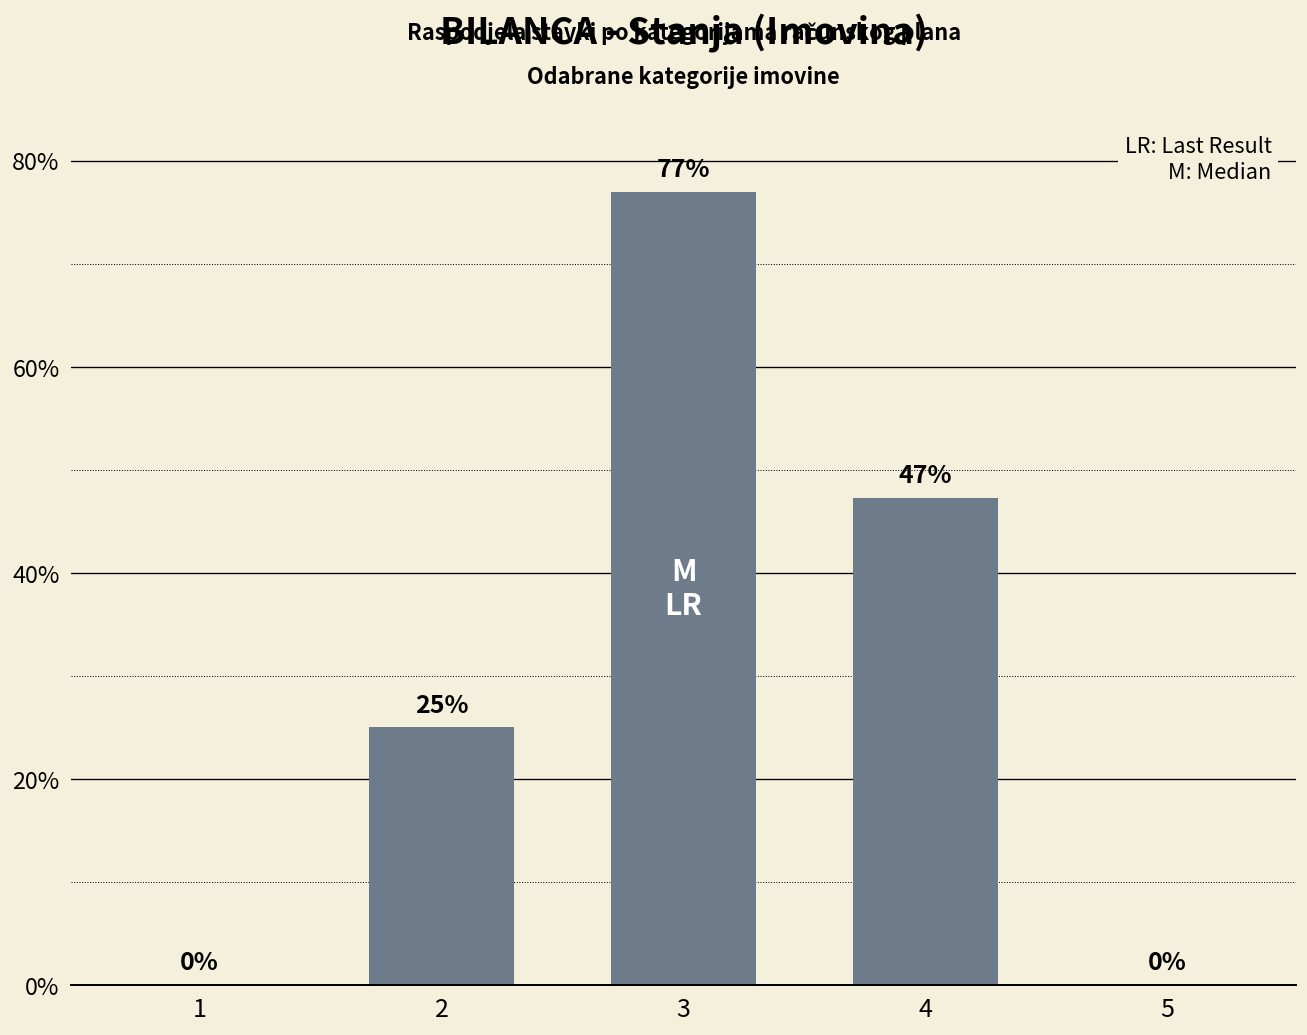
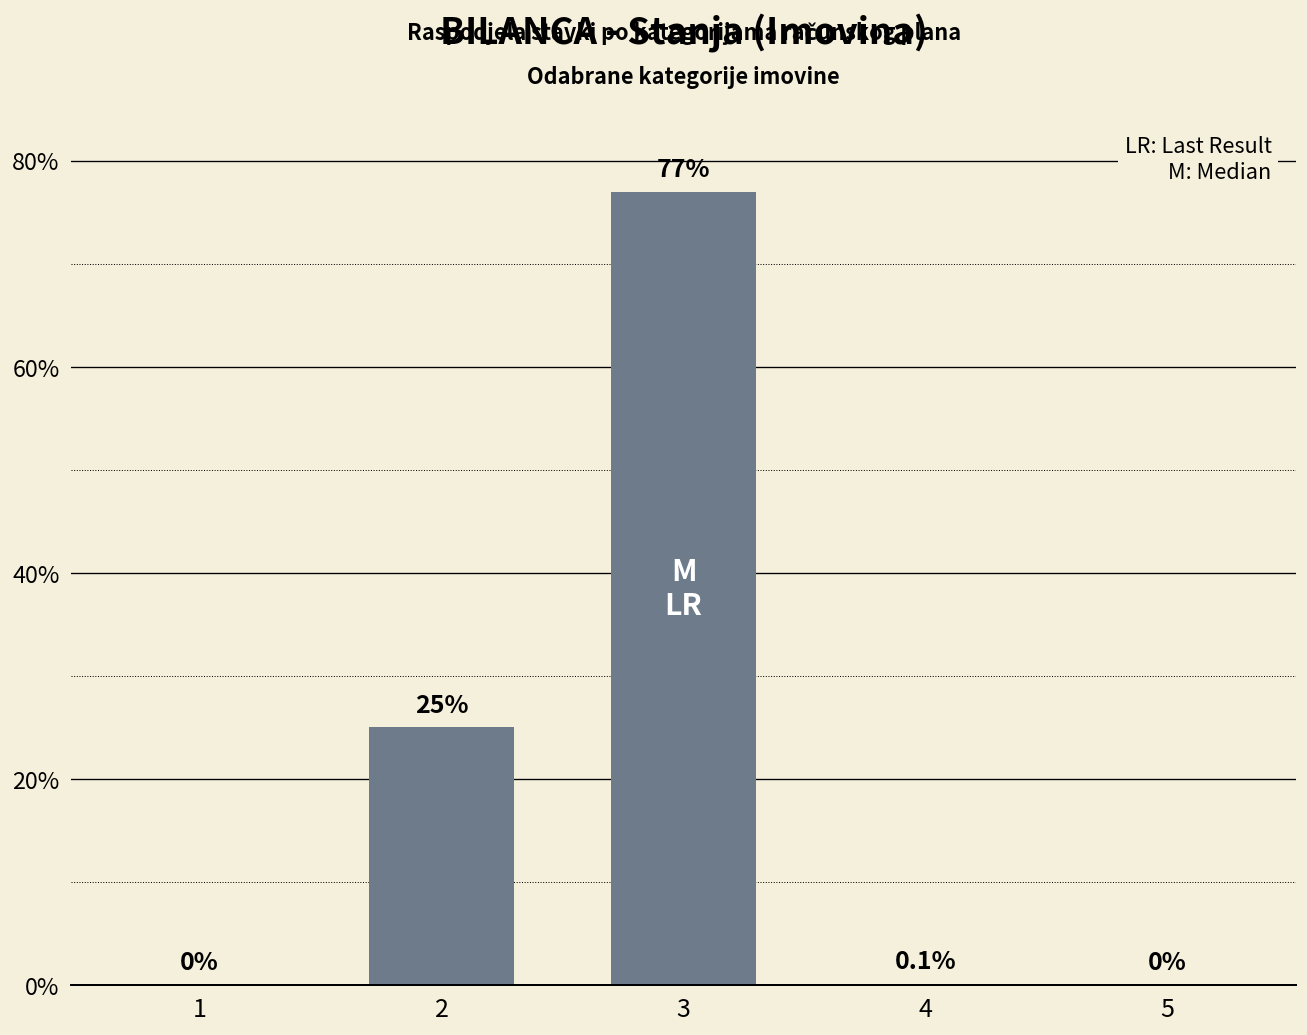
4: 47% -> 0.1%
